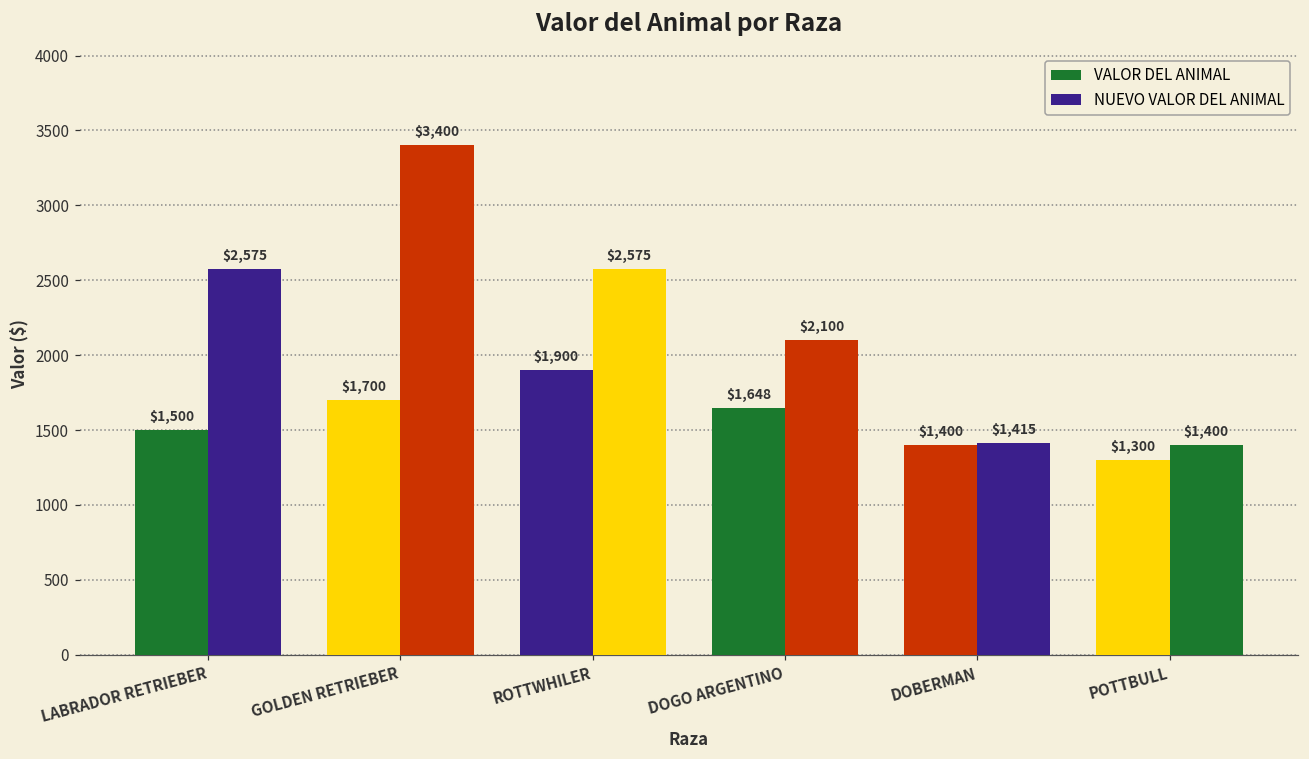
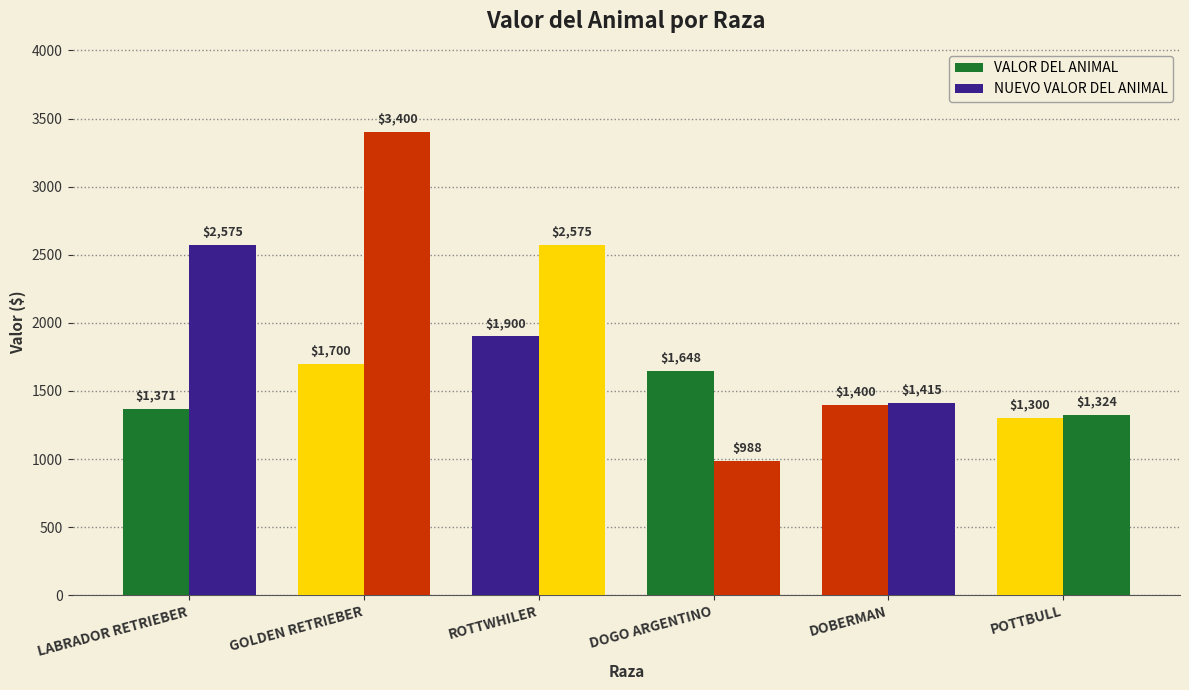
VALOR DEL ANIMAL, LABRADOR RETRIEBER: $1,500 -> $1,371
NUEVO VALOR DEL ANIMAL, DOGO ARGENTINO: $2,100 -> $988
NUEVO VALOR DEL ANIMAL, POTTBULL: $1,400 -> $1,324
